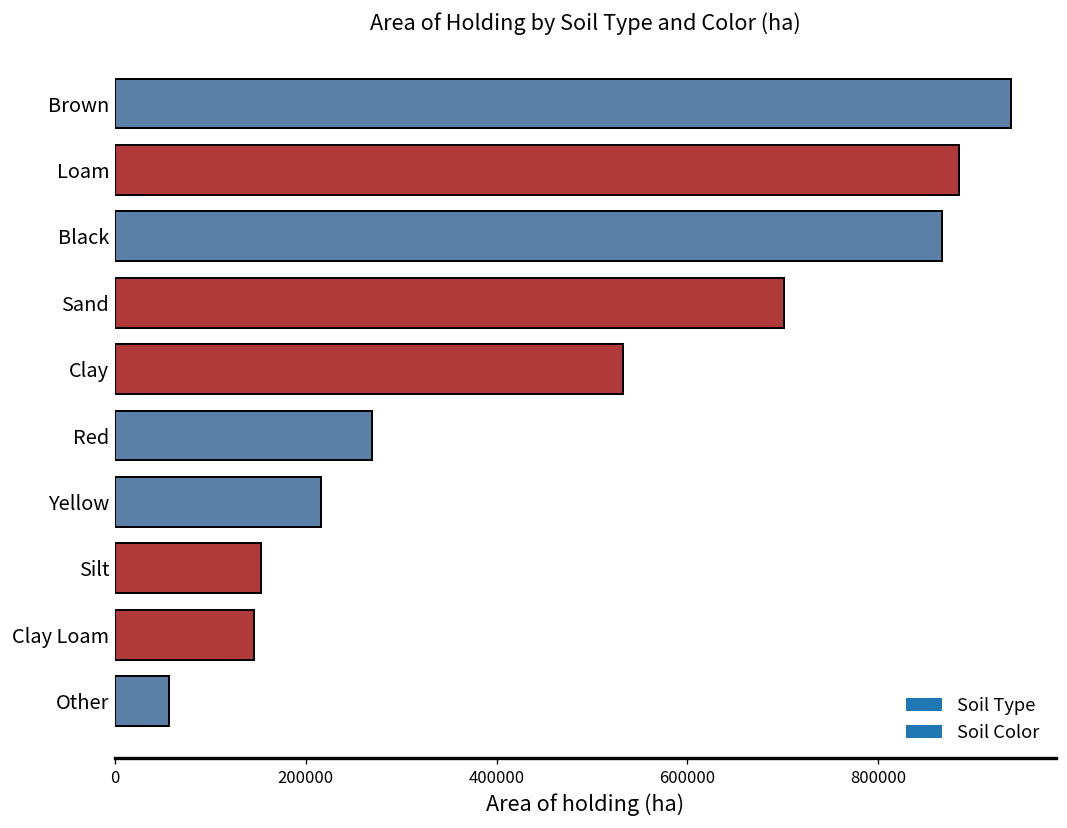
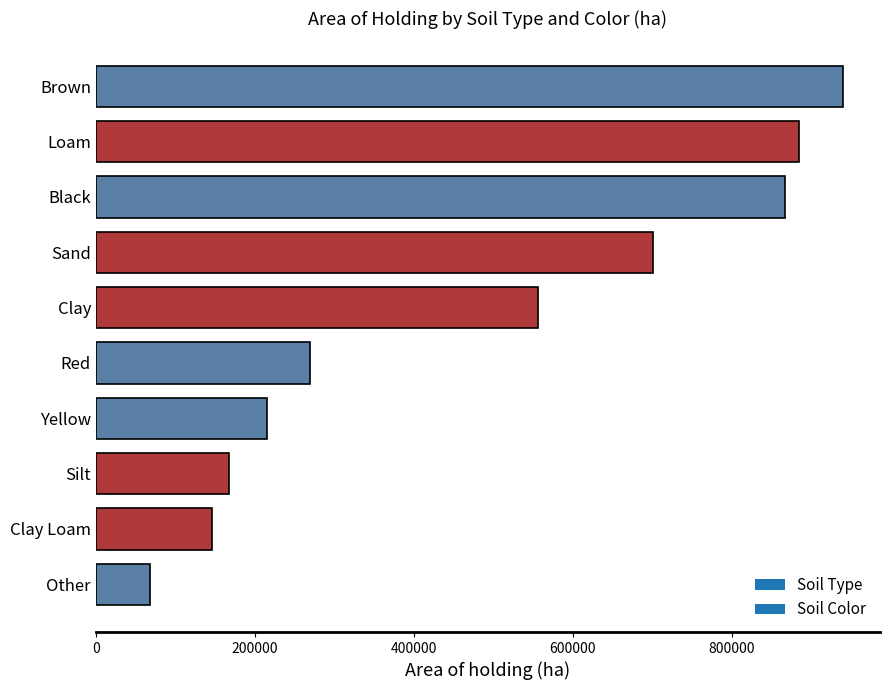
Clay: 530000 -> 560000
Silt: 150000 -> 170000
Other: 60000 -> 70000
